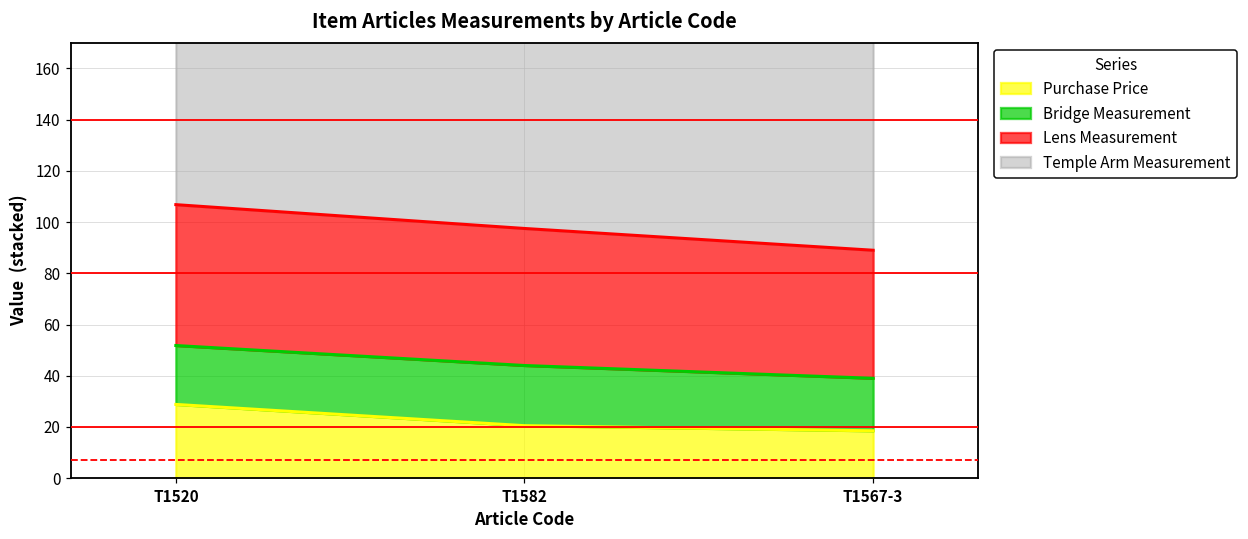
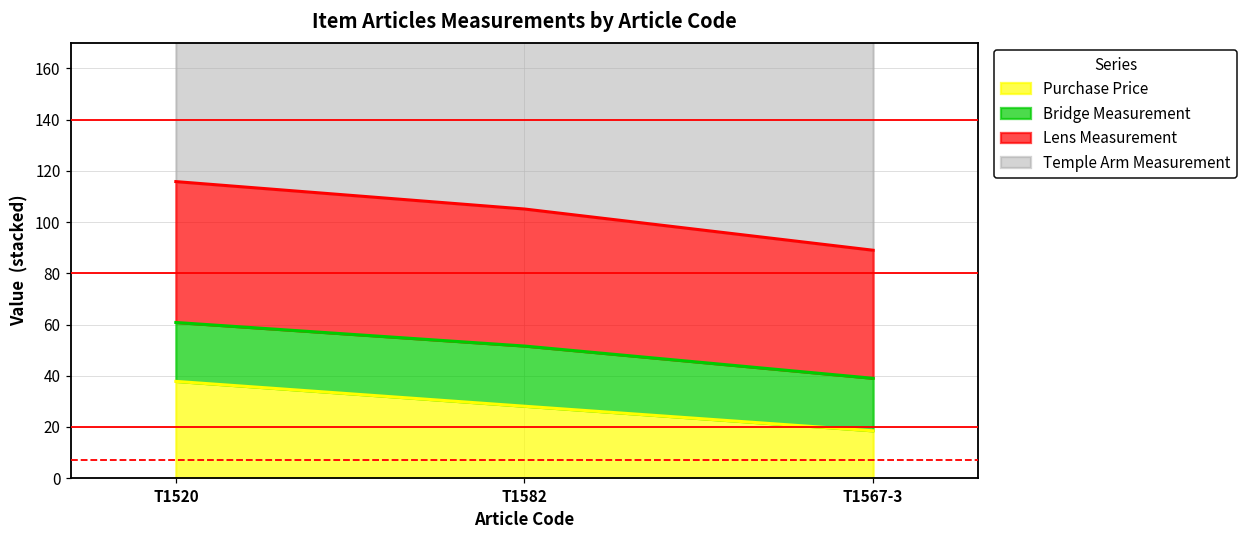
Purchase Price, T1520: 29 -> 38
Purchase Price, T1582: 21 -> 28
